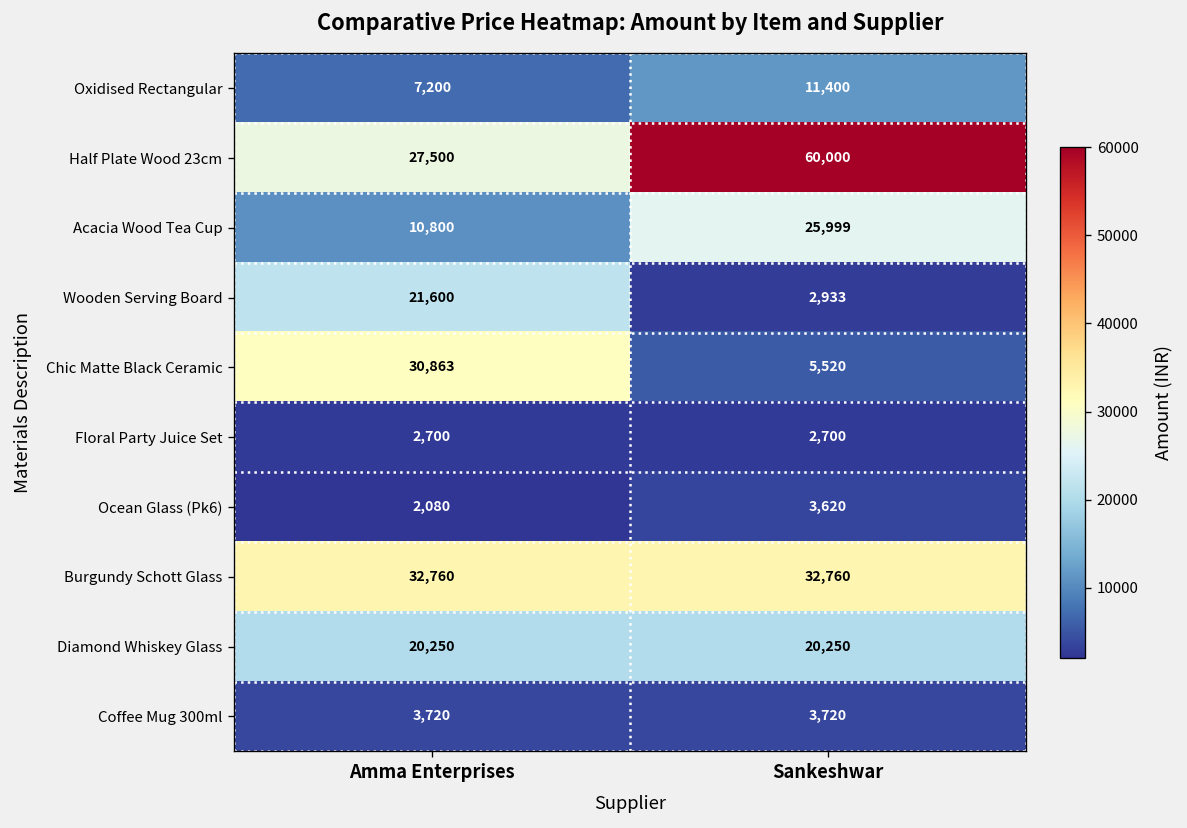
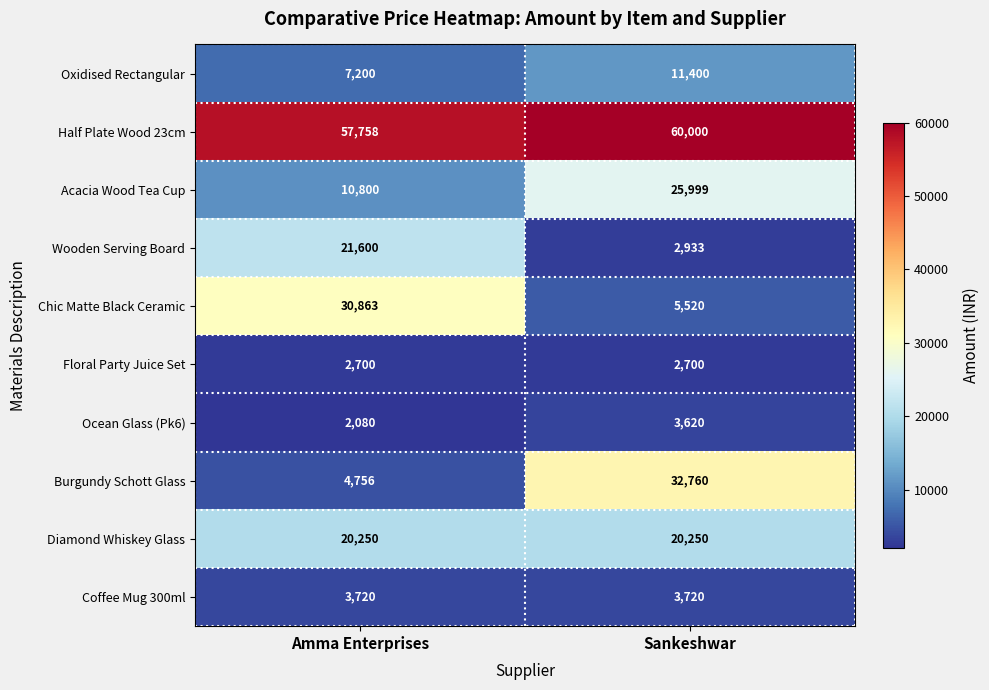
Half Plate Wood 23cm, Amma Enterprises: 27,500 -> 57,758
Burgundy Schott Glass, Amma Enterprises: 32,760 -> 4,756
